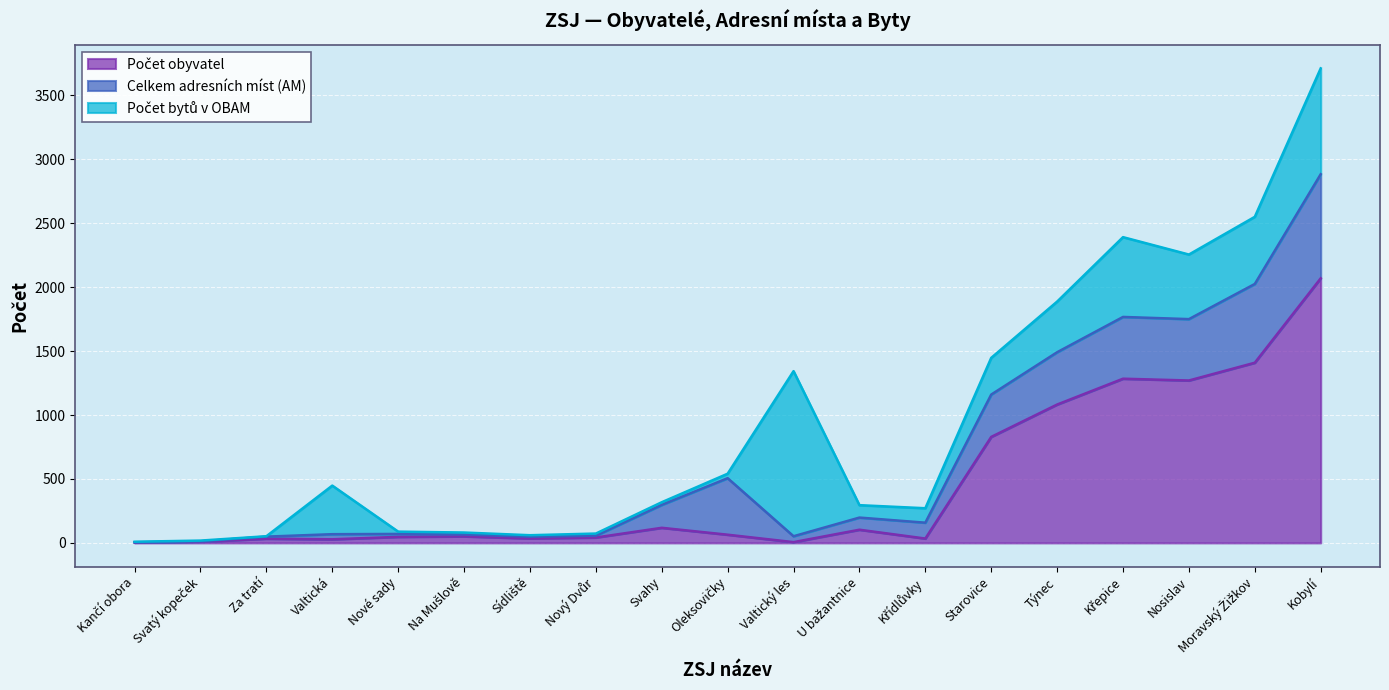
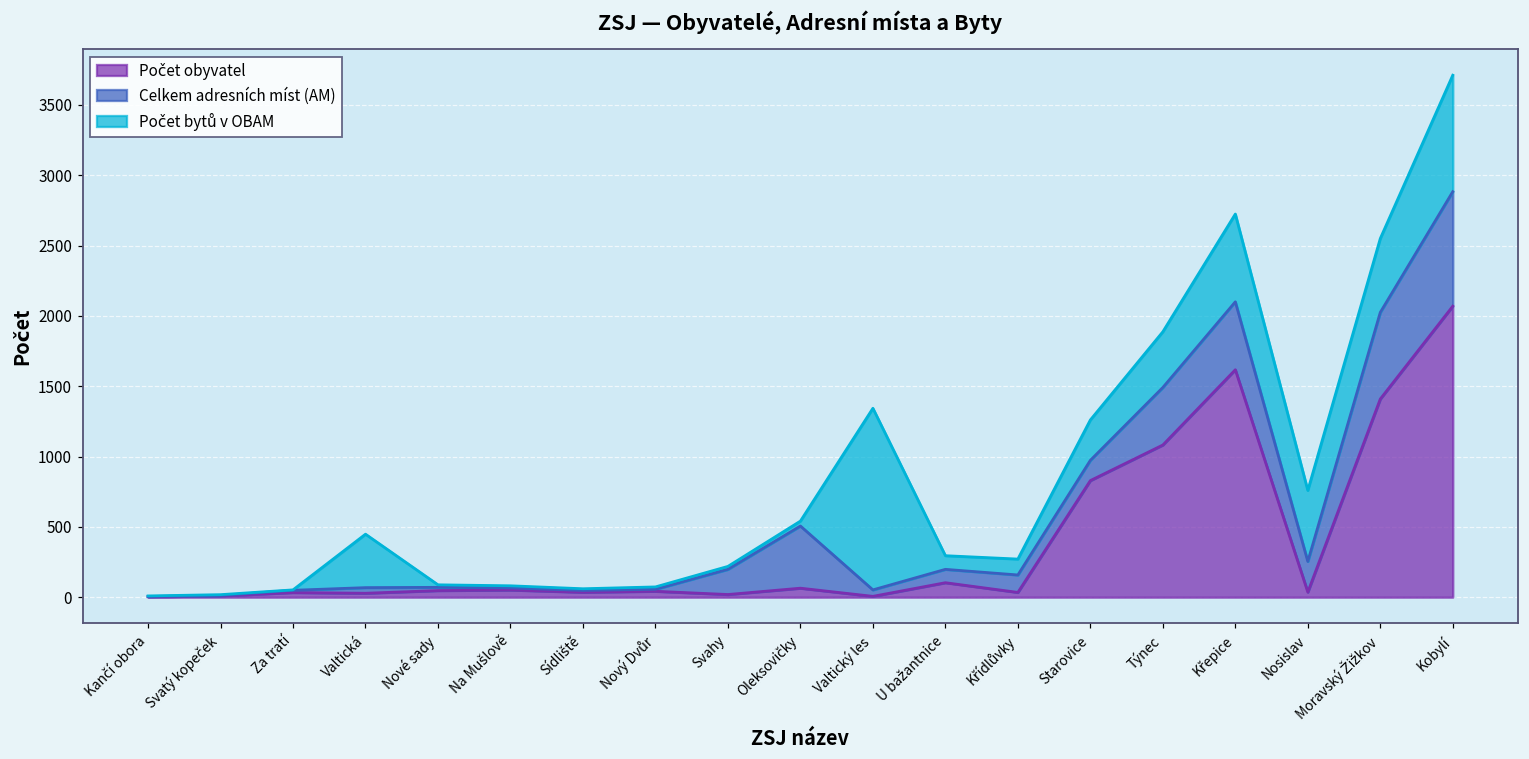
Počet obyvatel, Svahy: 120 -> 20
Celkem adresních míst (AM), Starovice: 330 -> 140
Počet obyvatel, Křepice: 1280 -> 1620
Počet obyvatel, Nosislav: 1270 -> 40
Celkem adresních míst (AM), Nosislav: 480 -> 220
